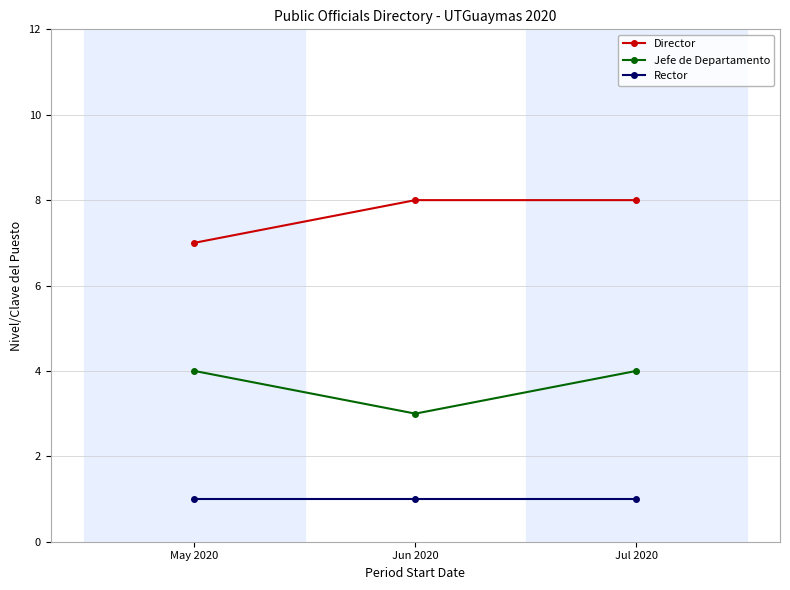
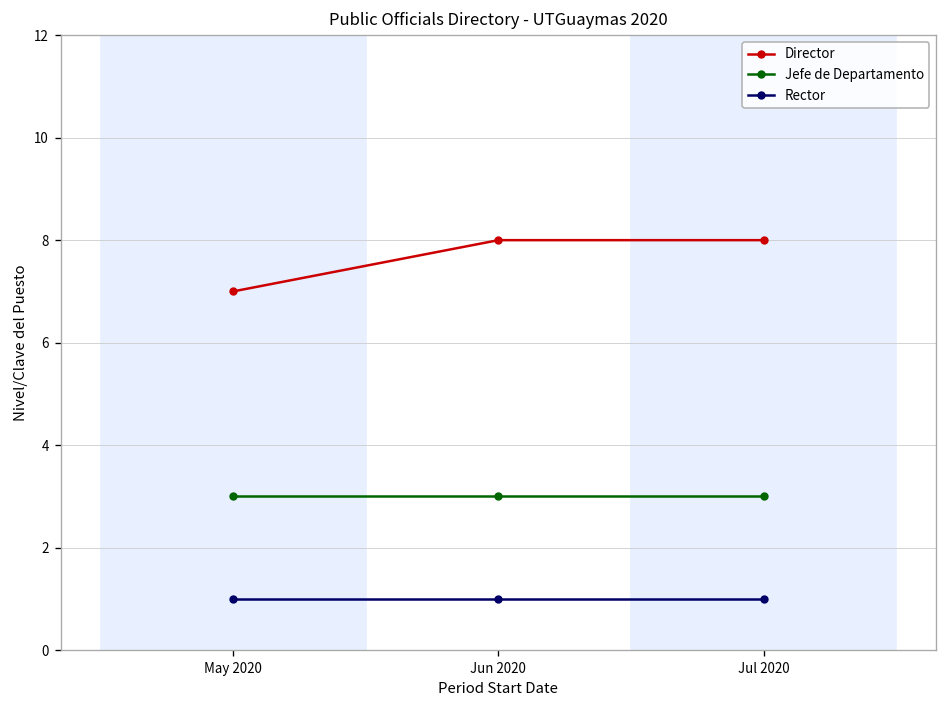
Jefe de Departamento, May 2020: 4 -> 3
Jefe de Departamento, Jul 2020: 4 -> 3
